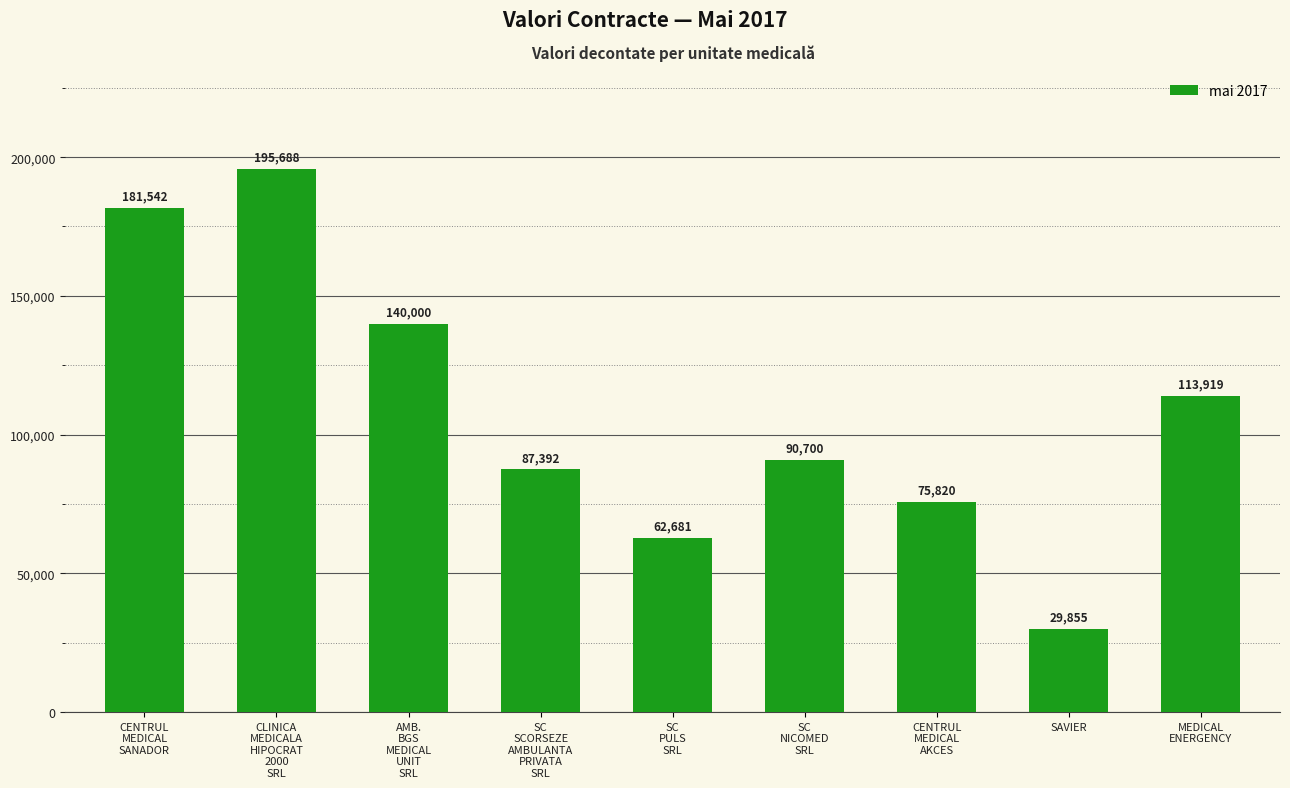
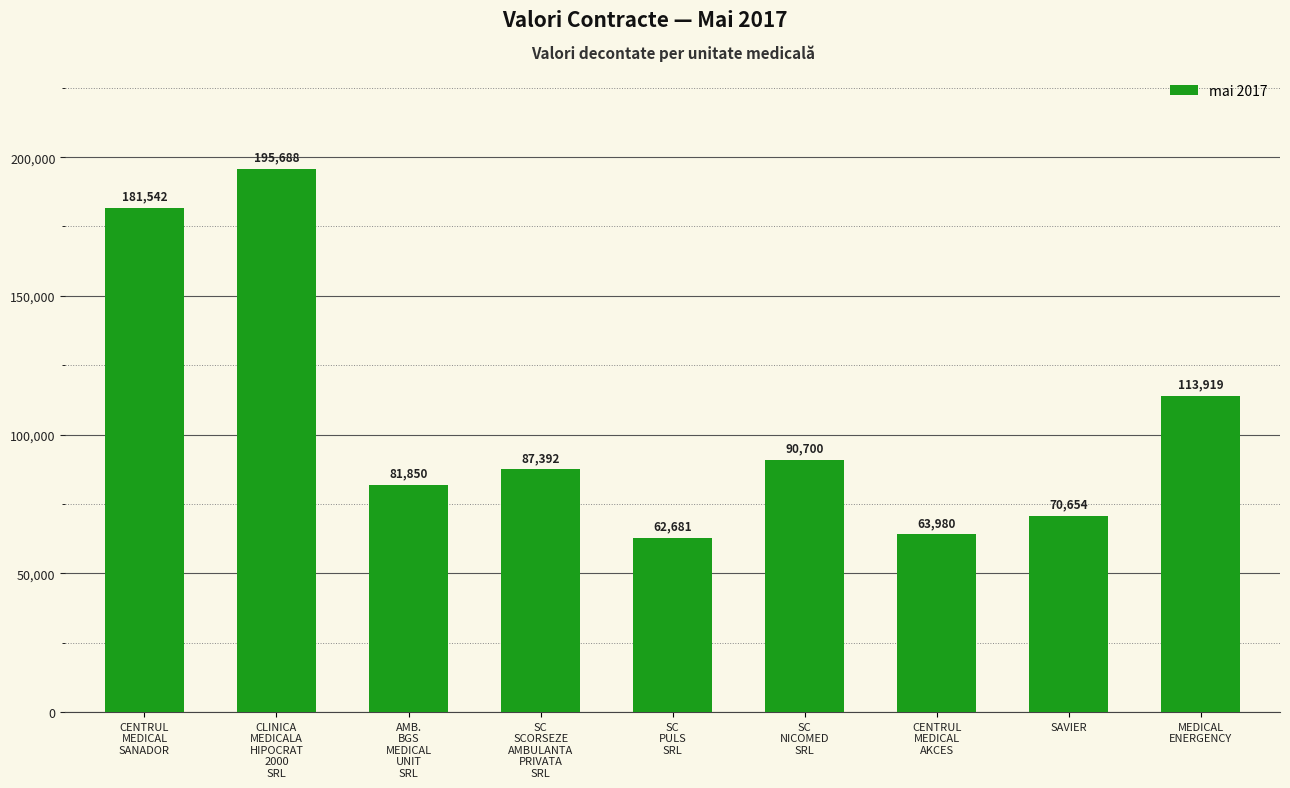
AMB. BGS MEDICAL UNIT SRL: 140,000 -> 81,850
CENTRUL MEDICAL AKCES: 75,820 -> 63,980
SAVIER: 29,855 -> 70,654
